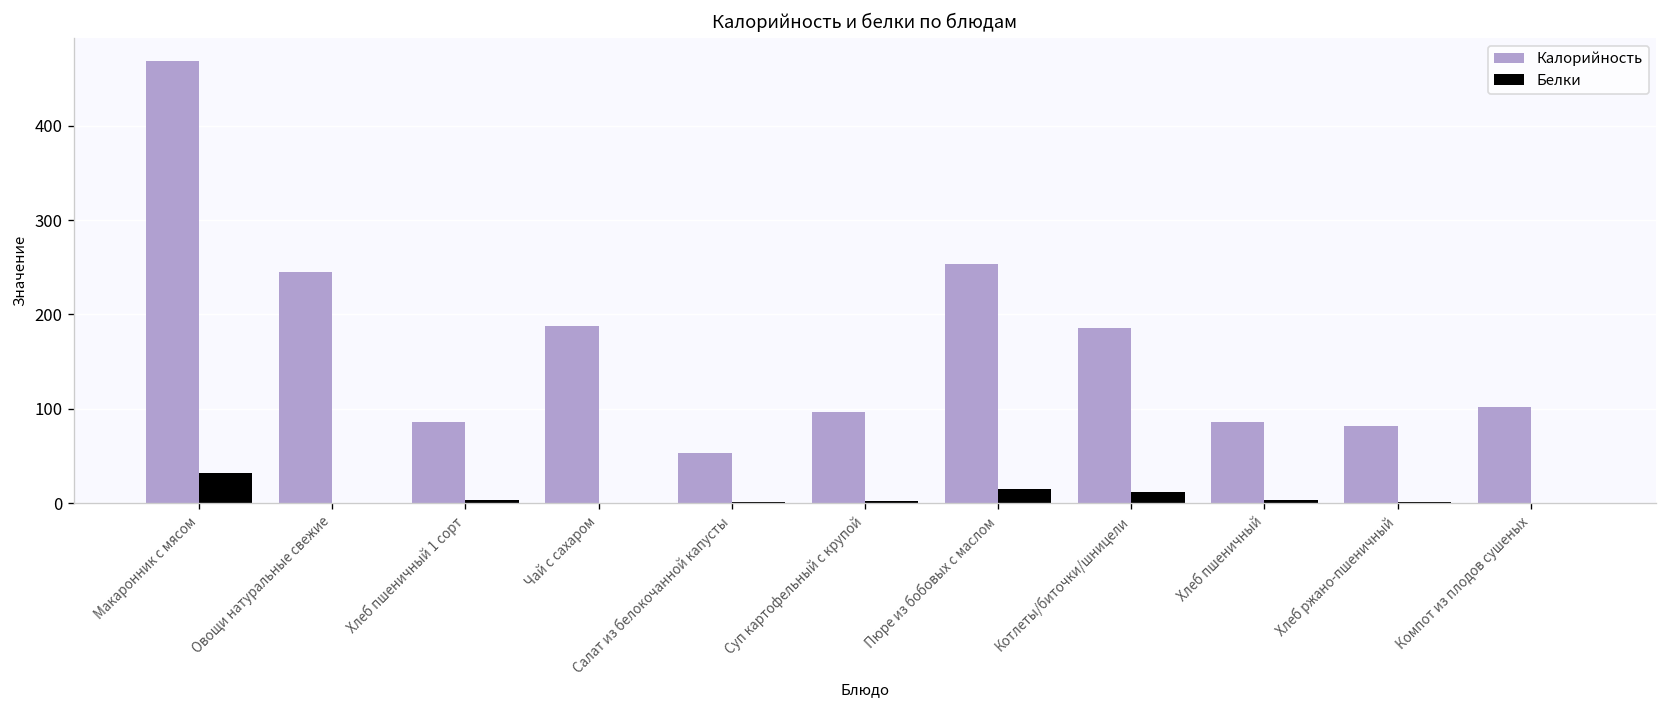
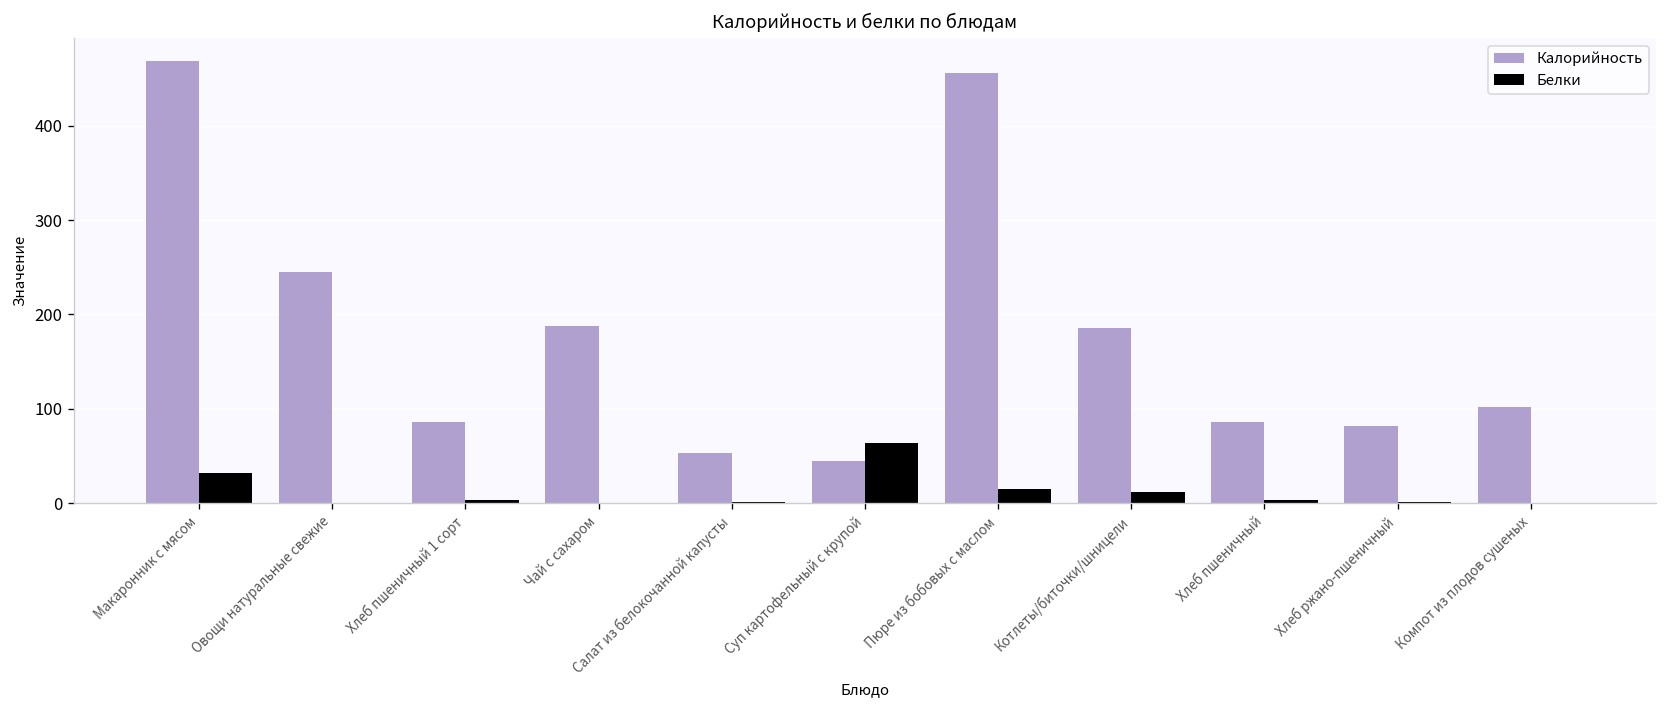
Калорийность, Суп картофельный с крупой: 100 -> 40
Белки, Суп картофельный с крупой: 0 -> 60
Калорийность, Пюре из бобовых с маслом: 250 -> 460
